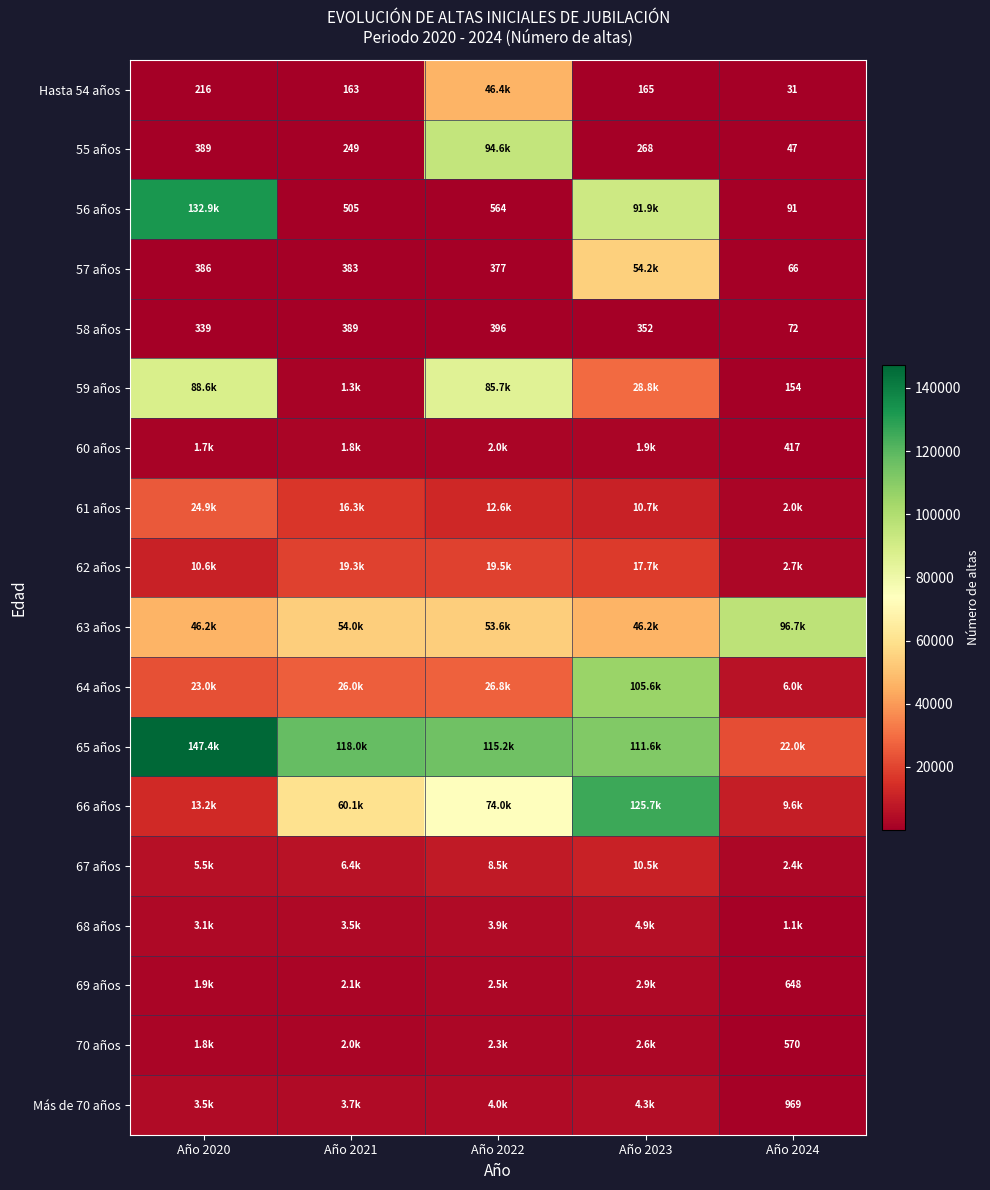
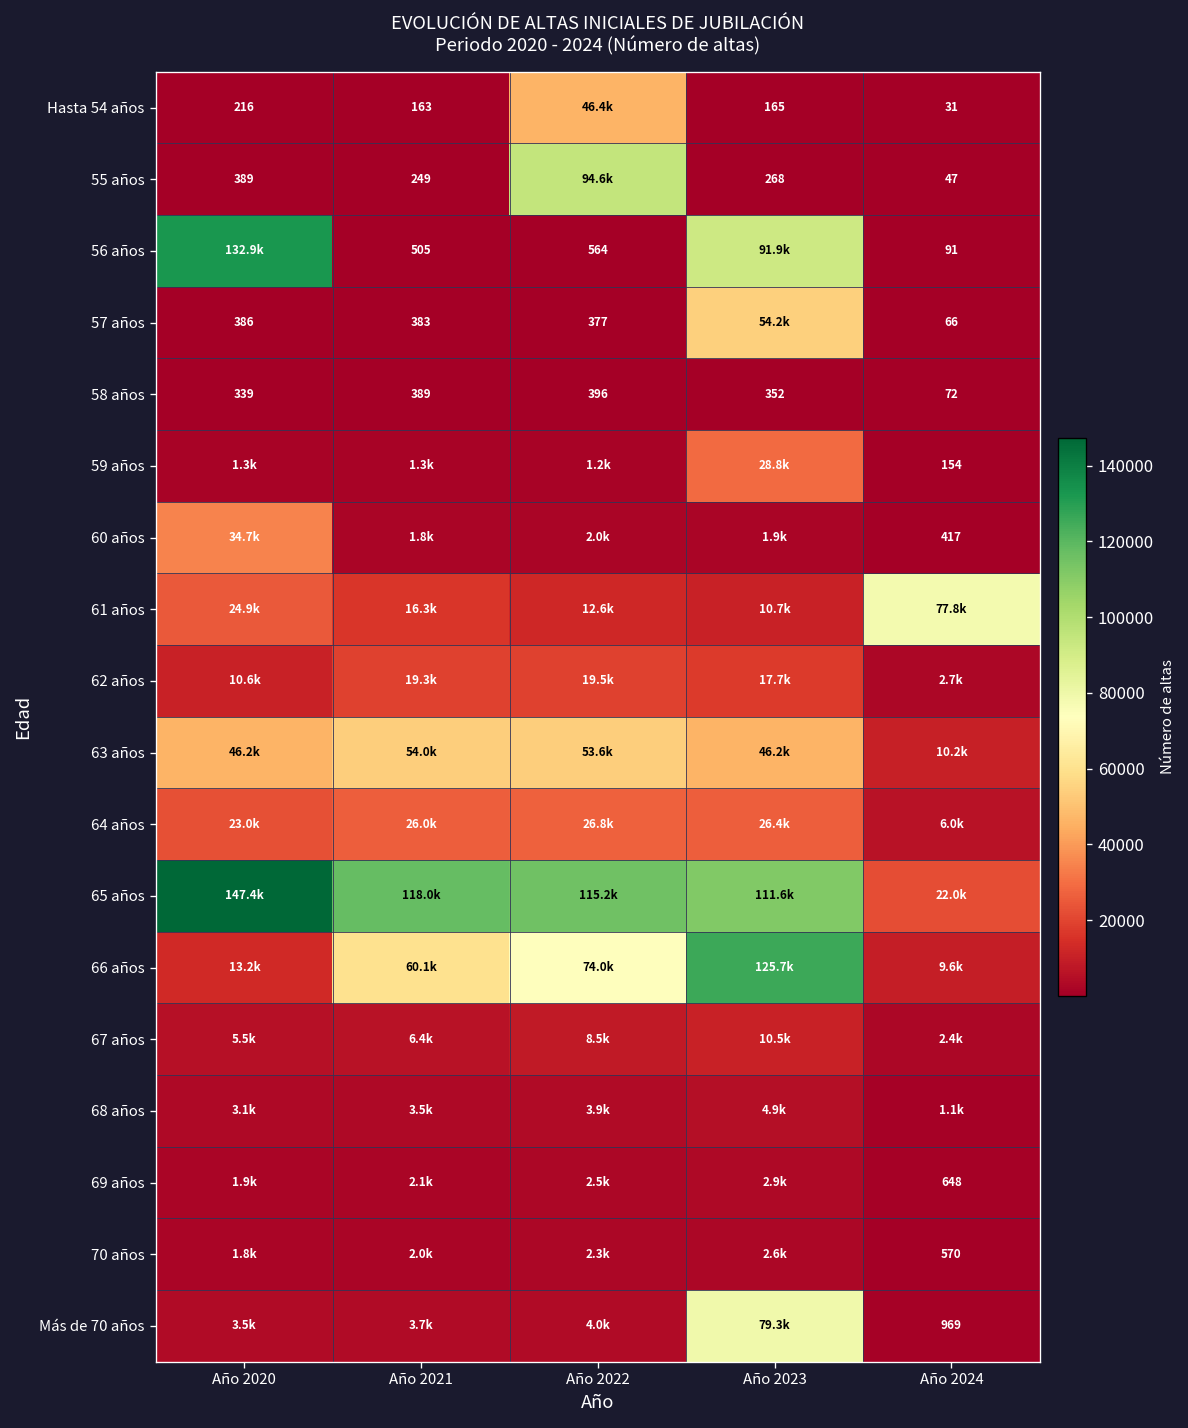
59 años, Año 2020: 88.6k -> 1.3k
59 años, Año 2022: 85.7k -> 1.2k
60 años, Año 2020: 1.7k -> 34.7k
61 años, Año 2024: 2.0k -> 77.8k
63 años, Año 2024: 96.7k -> 10.2k
64 años, Año 2023: 105.6k -> 26.4k
Más de 70 años, Año 2023: 4.3k -> 79.3k
